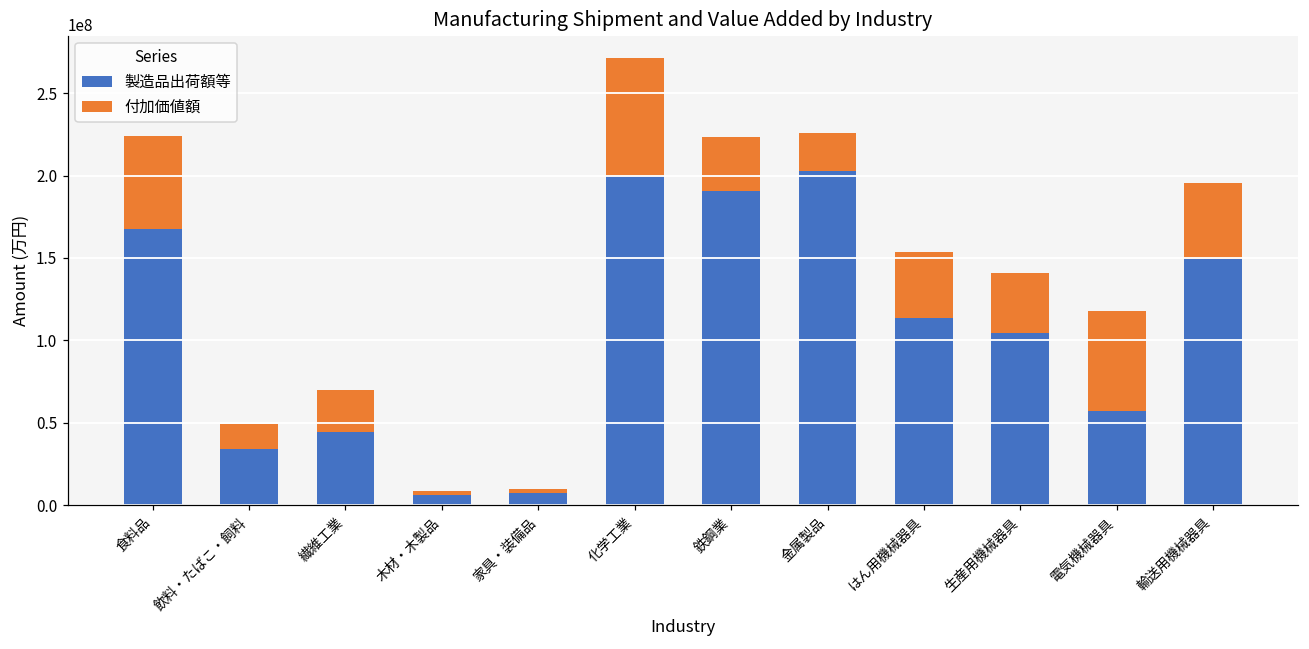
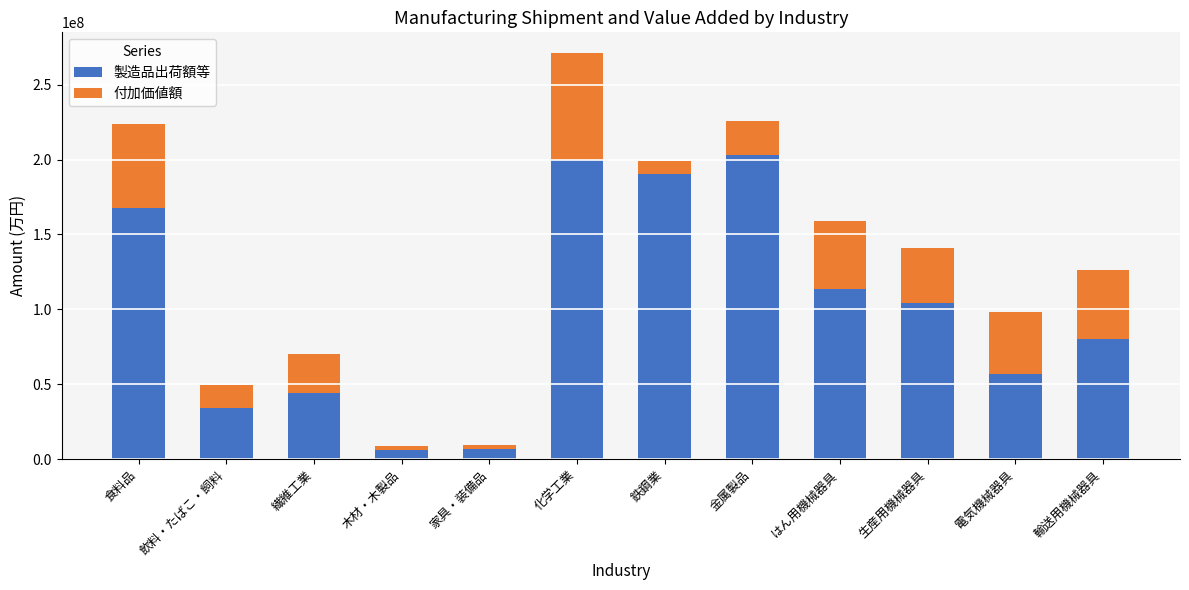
付加価値額, 鉄鋼業: 33000000 -> 9000000
付加価値額, はん用機械器具: 40000000 -> 46000000
付加価値額, 電気機械器具: 61000000 -> 41000000
製造品出荷額等, 輸送用機械器具: 150000000 -> 80000000
